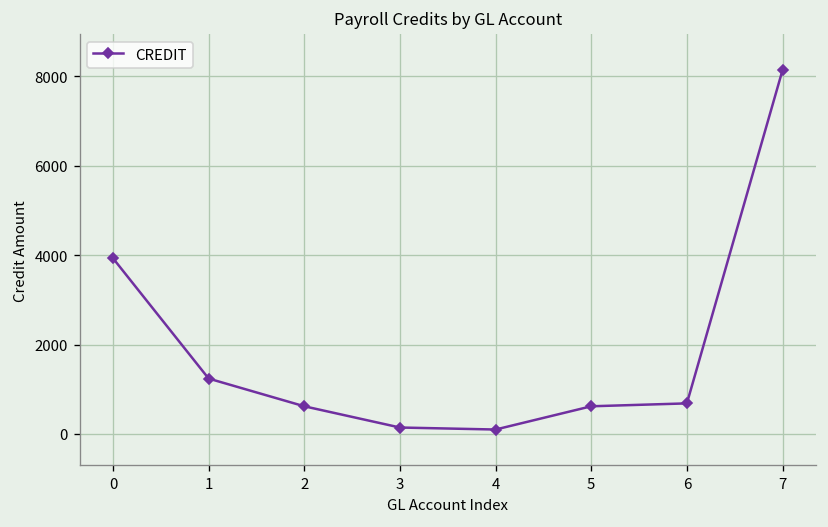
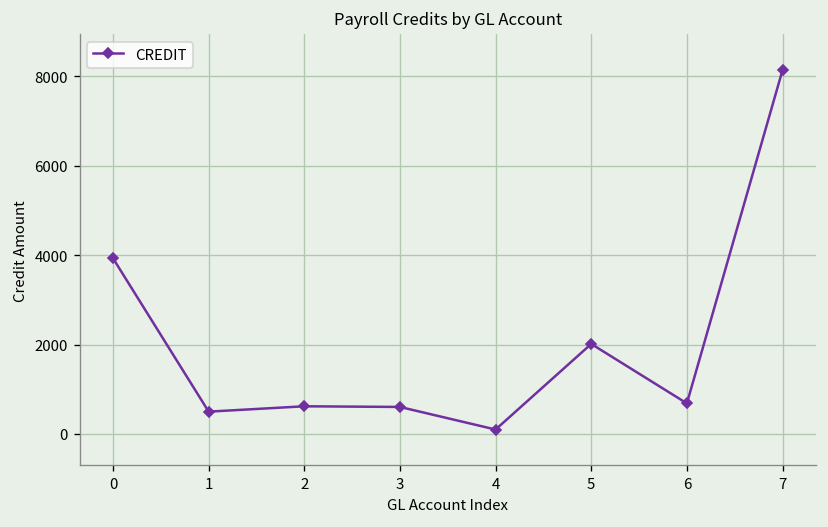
1: 1200 -> 500
3: 100 -> 600
5: 600 -> 2000
